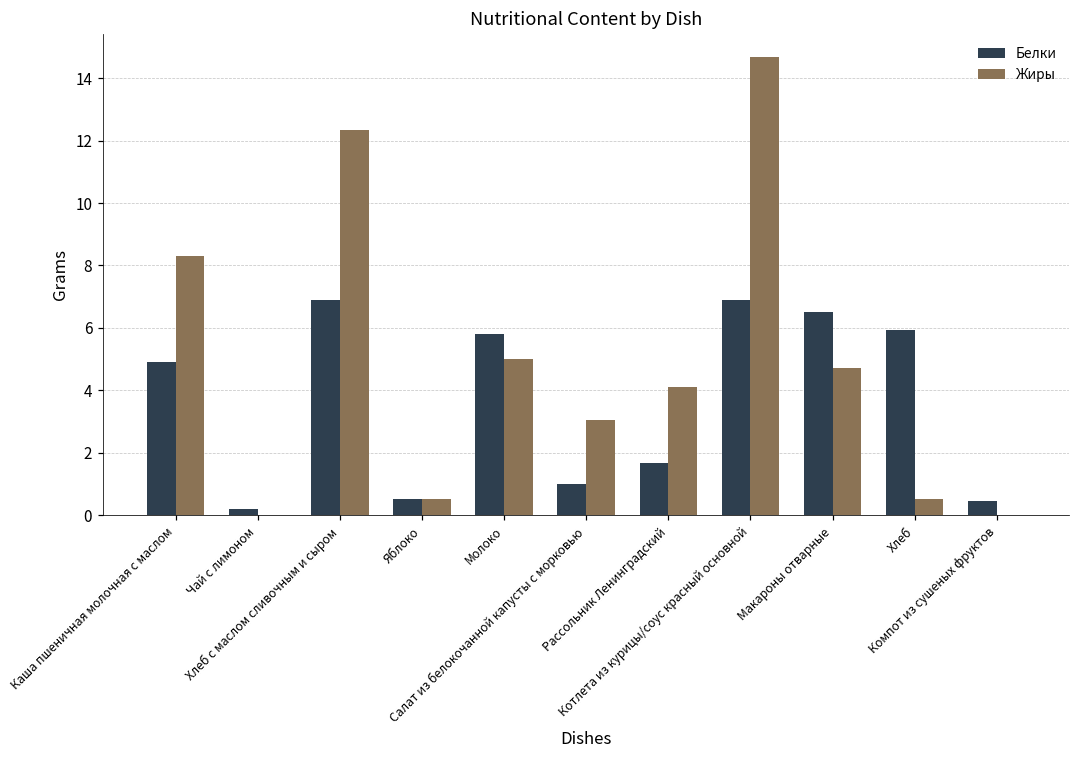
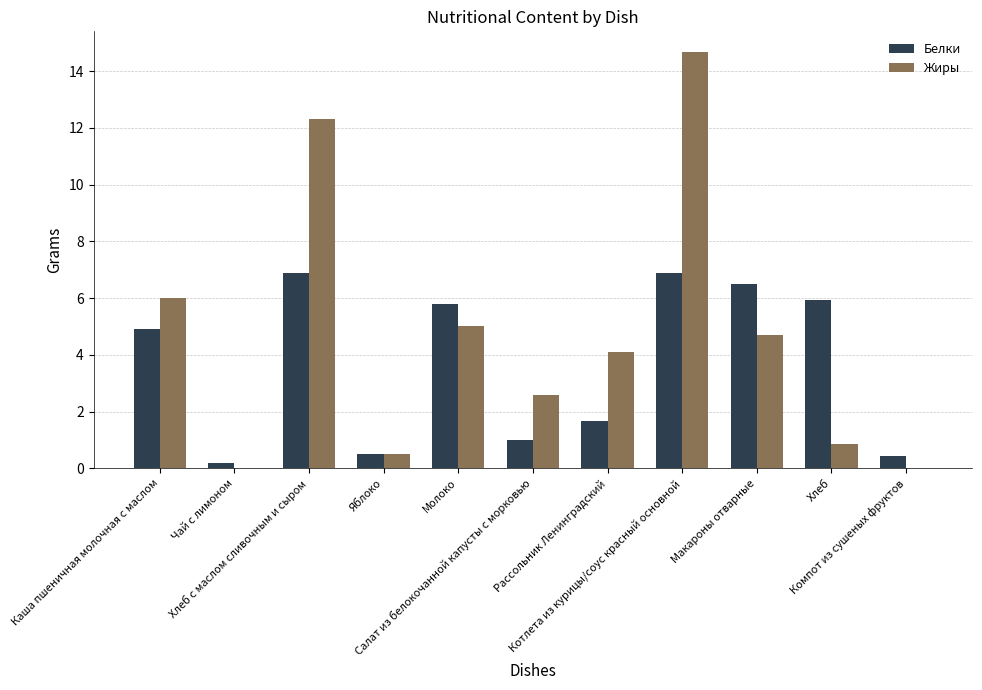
Жиры, Каша пшеничная молочная с маслом: 8.3 -> 6.0
Жиры, Салат из белокочанной капусты с морковью: 3.1 -> 2.6
Жиры, Хлеб: 0.5 -> 0.9
